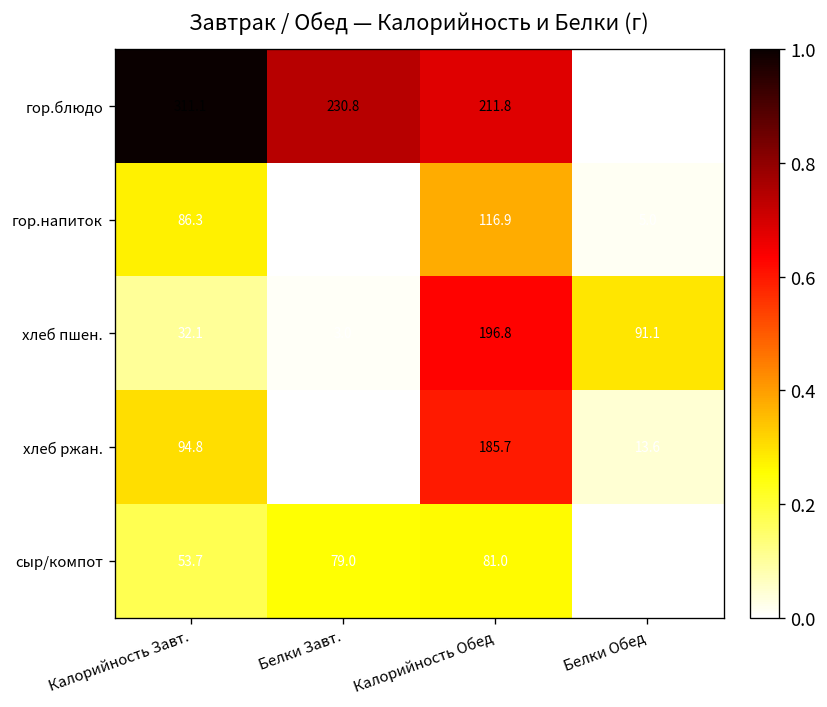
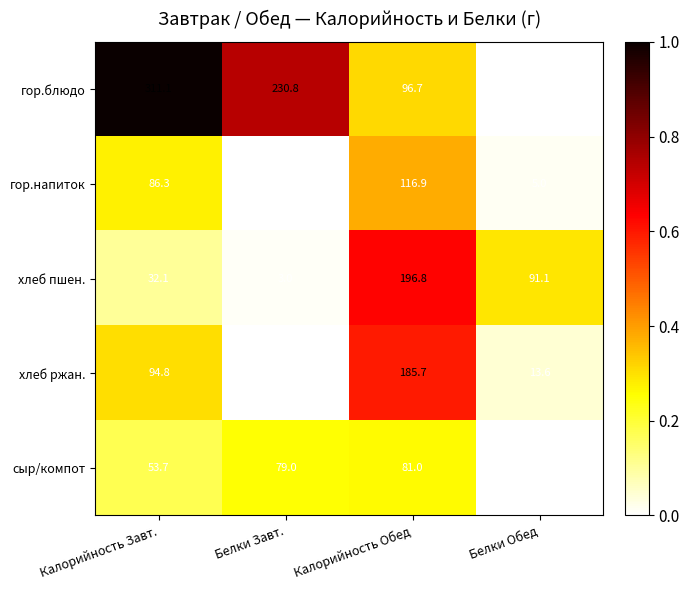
гор.блюдо, Калорийность Обед: 211.8 -> 96.7
